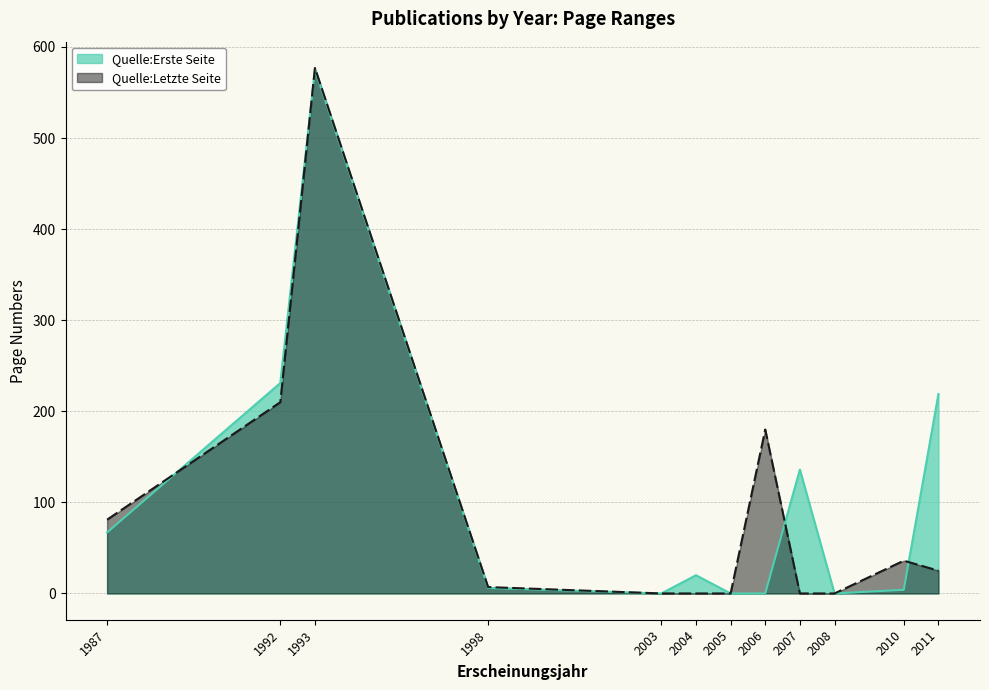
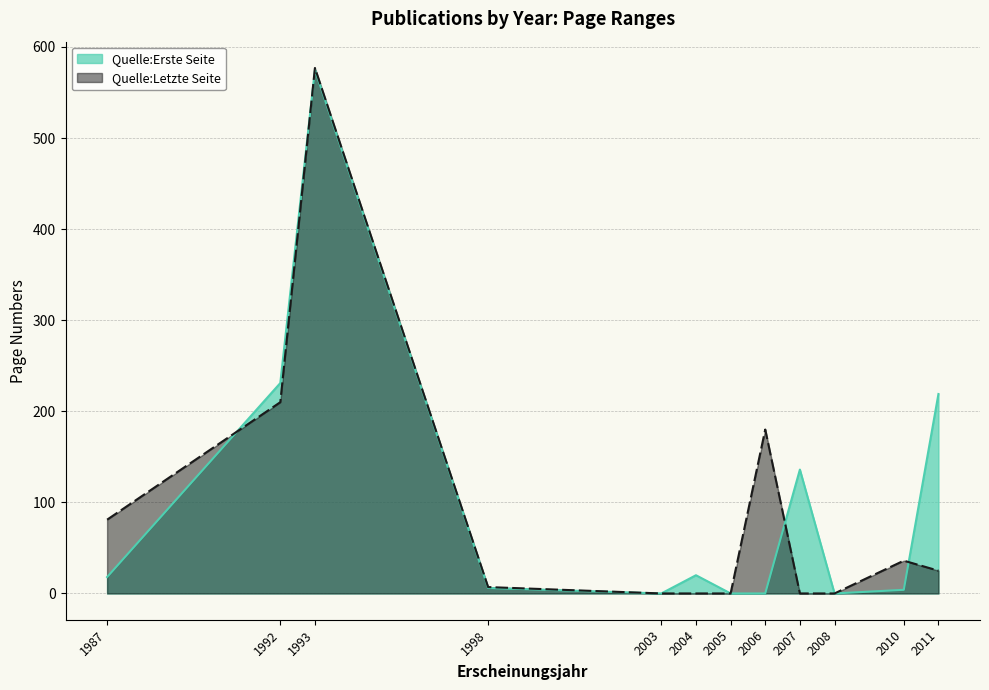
Quelle:Erste Seite, 1987: 70 -> 20
